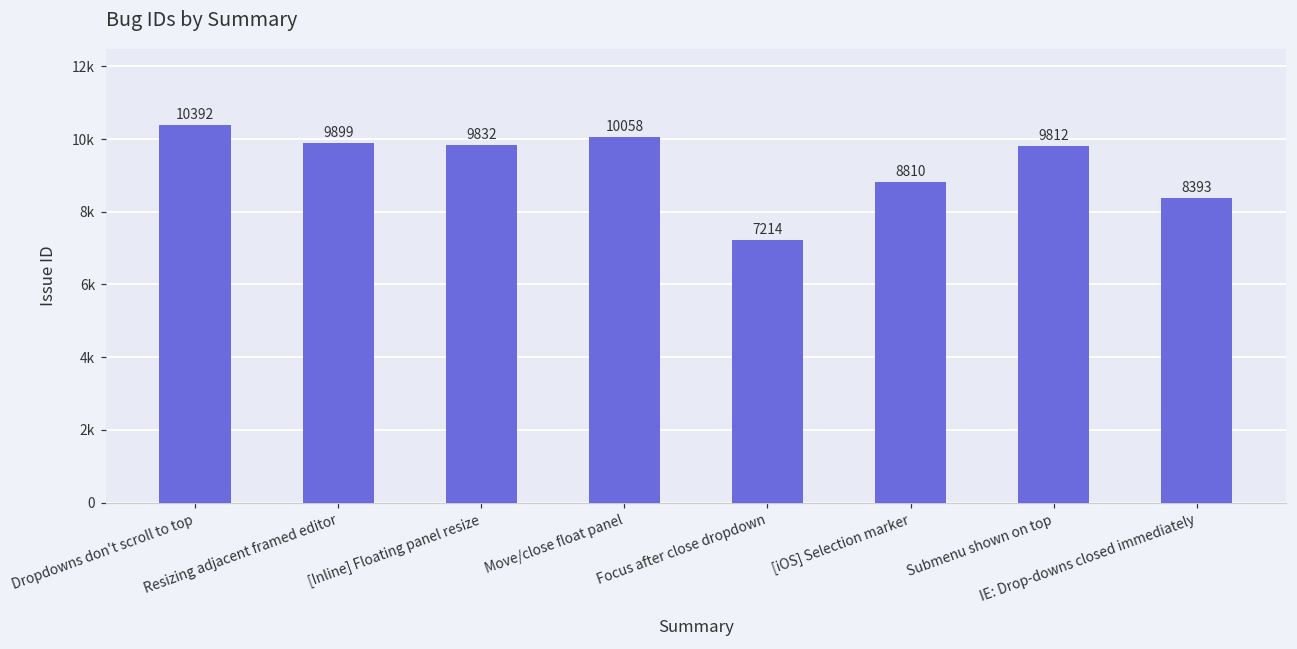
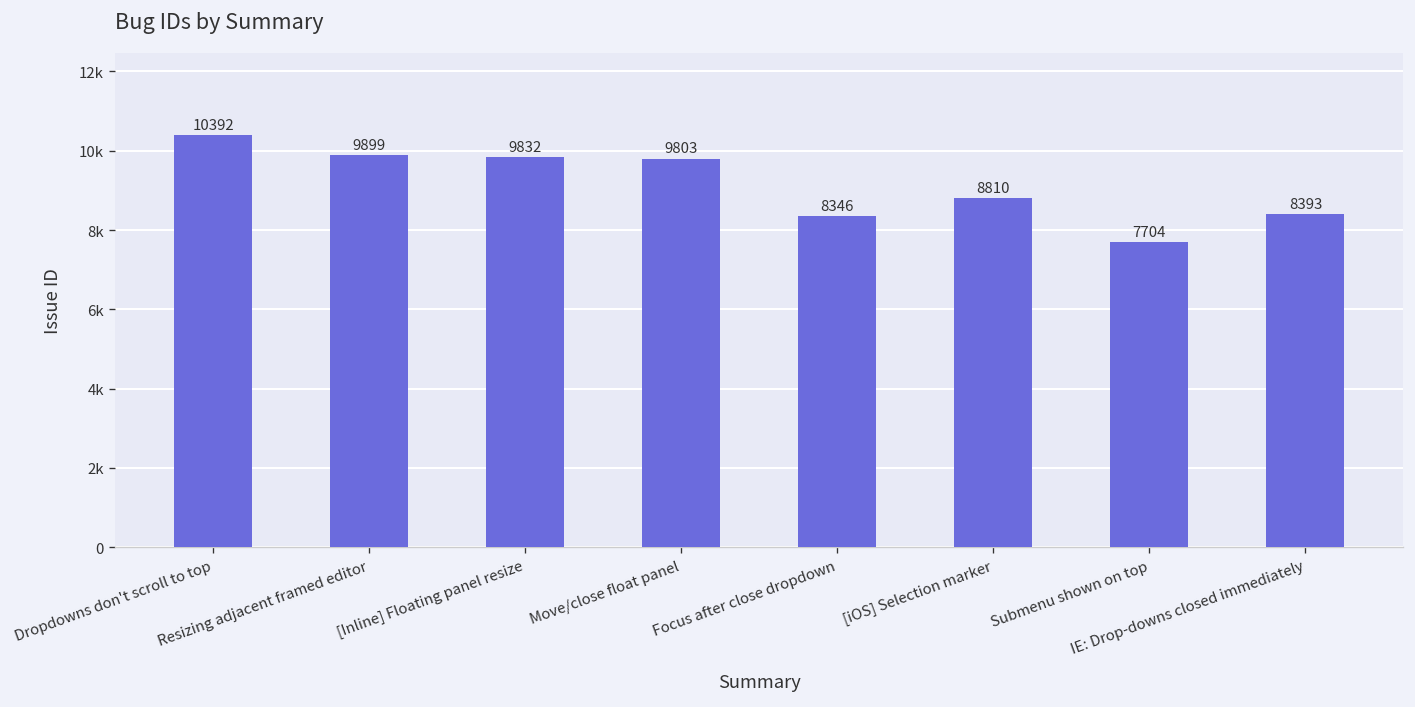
Move/close float panel: 10058 -> 9803
Focus after close dropdown: 7214 -> 8346
Submenu shown on top: 9812 -> 7704
